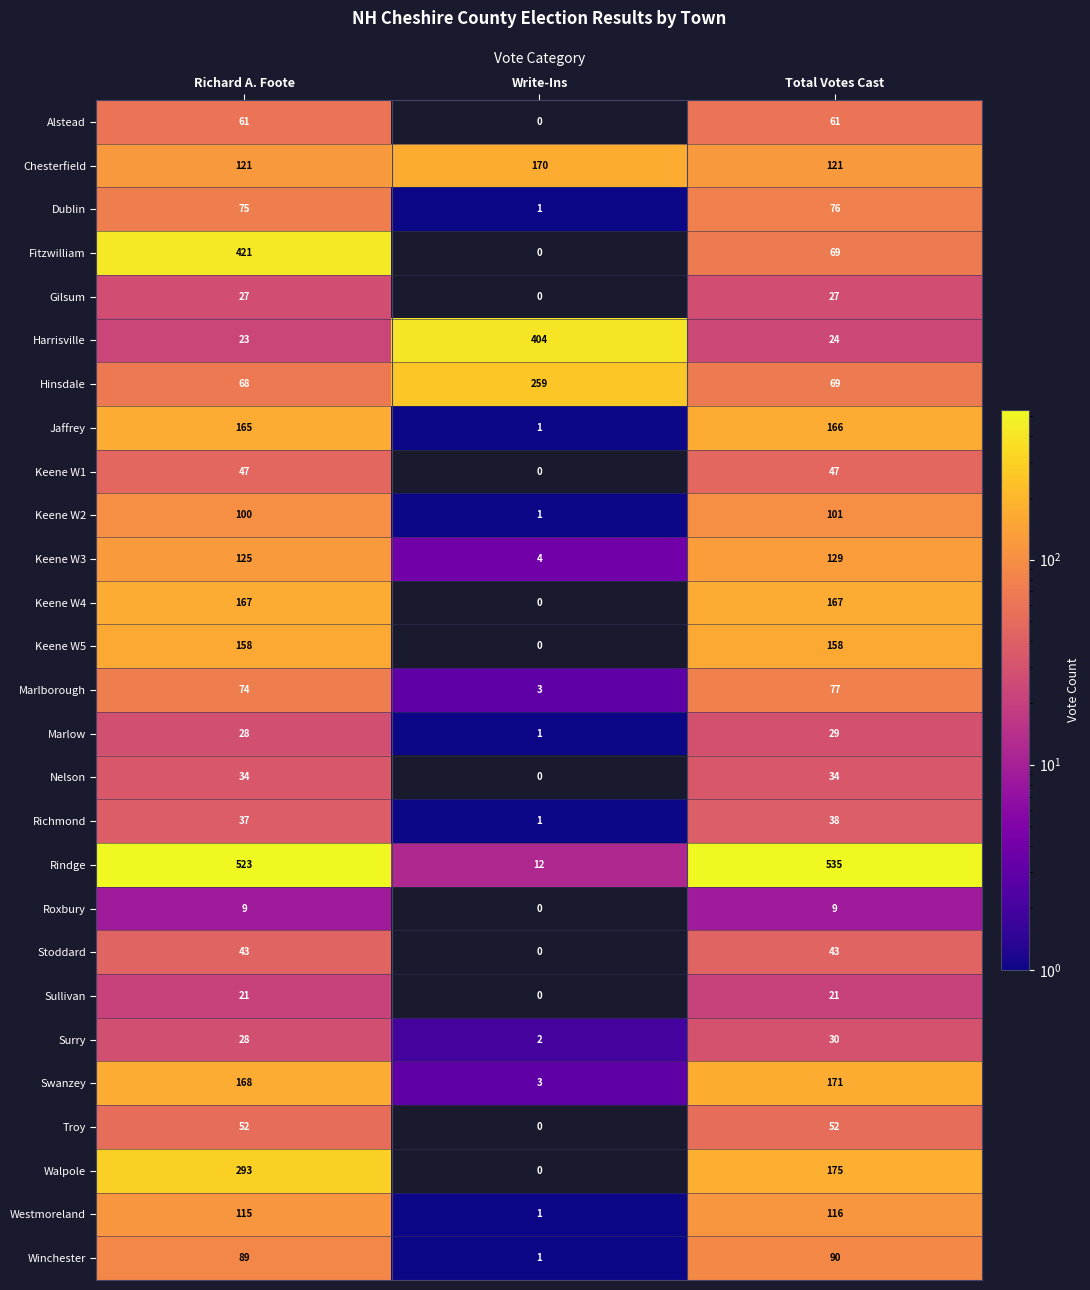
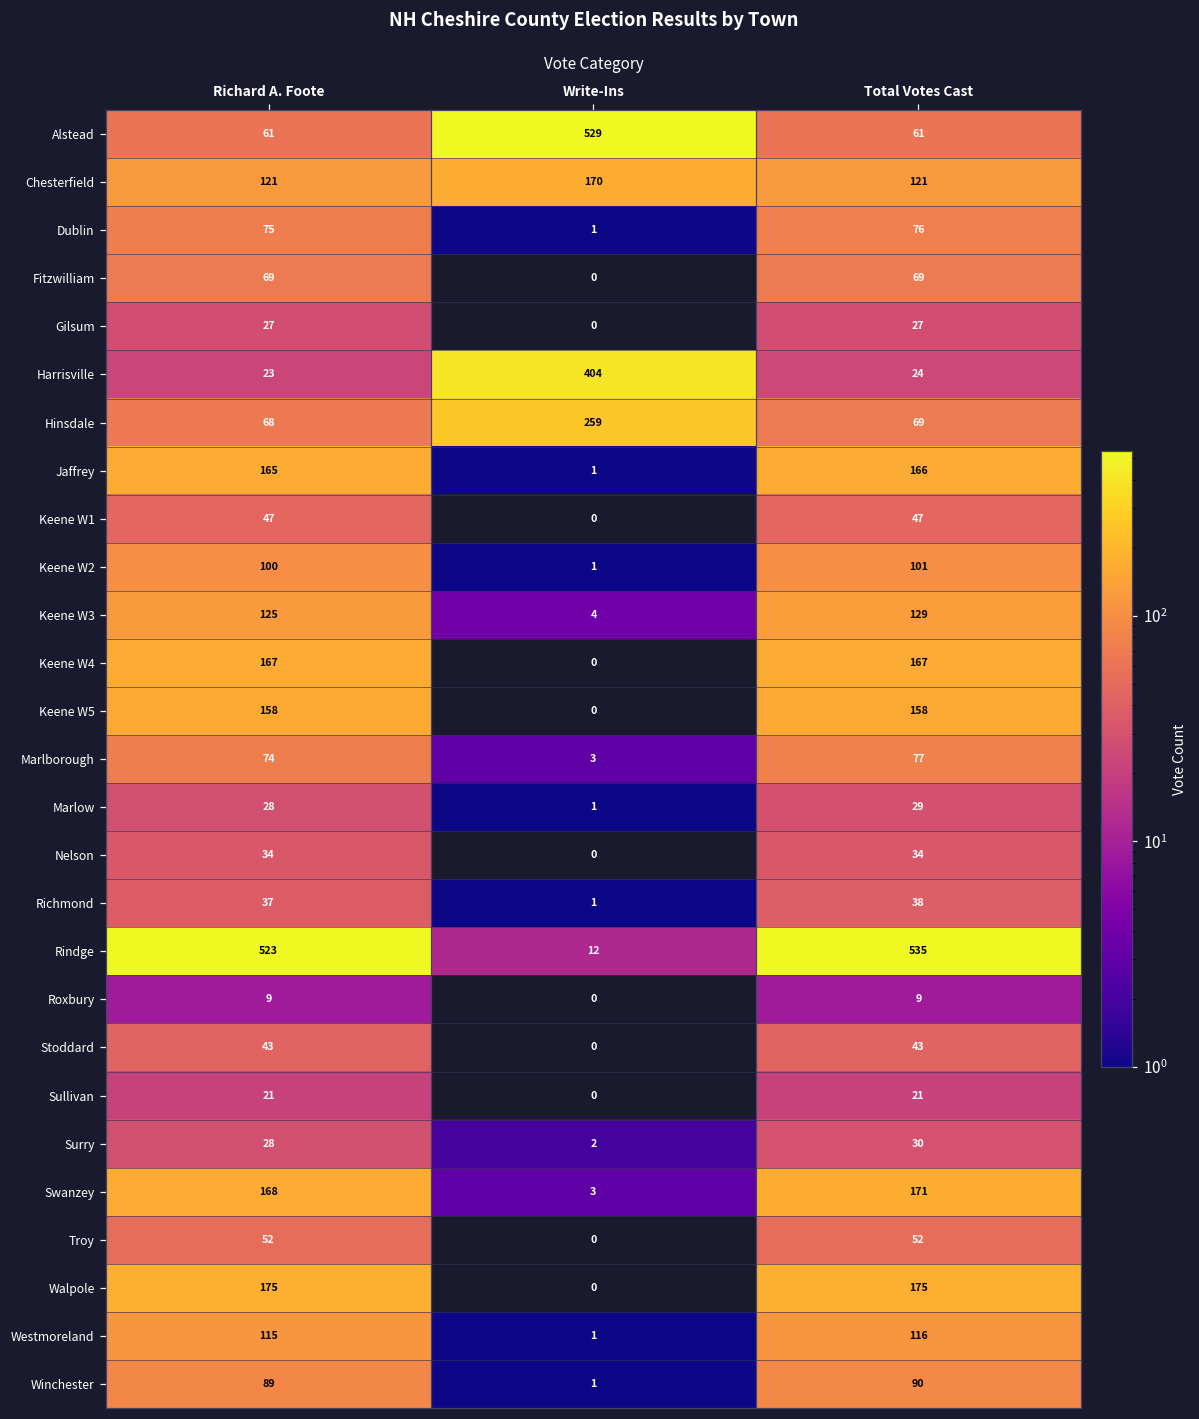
Alstead, Write-Ins: 0 -> 529
Fitzwilliam, Richard A. Foote: 421 -> 69
Walpole, Richard A. Foote: 293 -> 175
